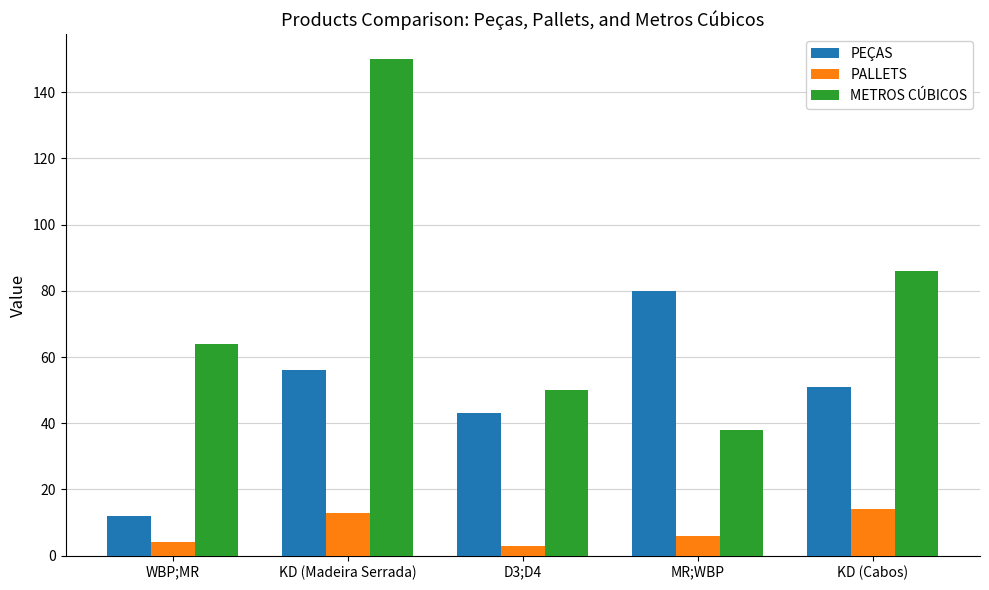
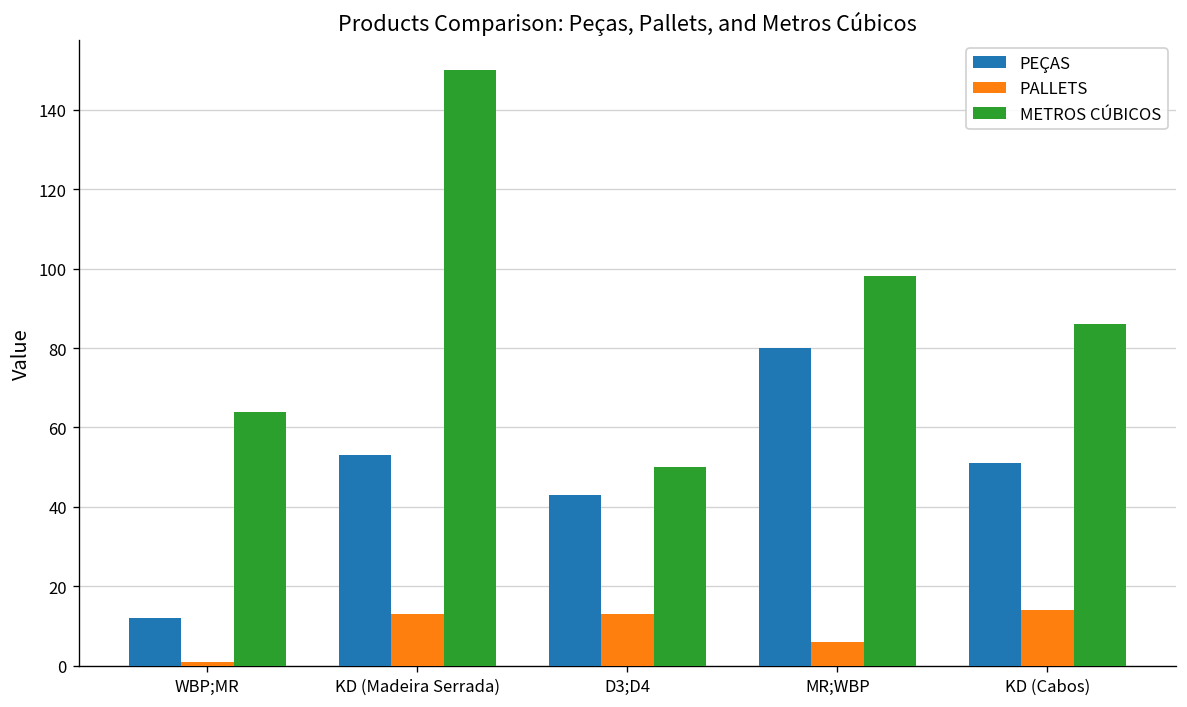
PALLETS, WBP;MR: 4 -> 1
PEÇAS, KD (Madeira Serrada): 56 -> 53
PALLETS, D3;D4: 3 -> 13
METROS CÚBICOS, MR;WBP: 38 -> 98
